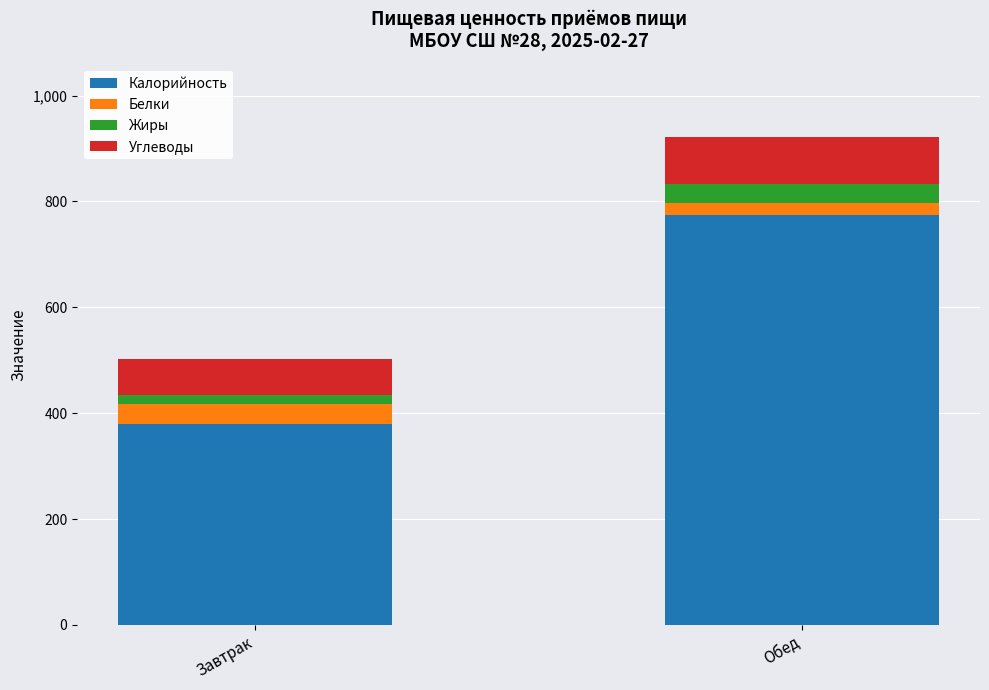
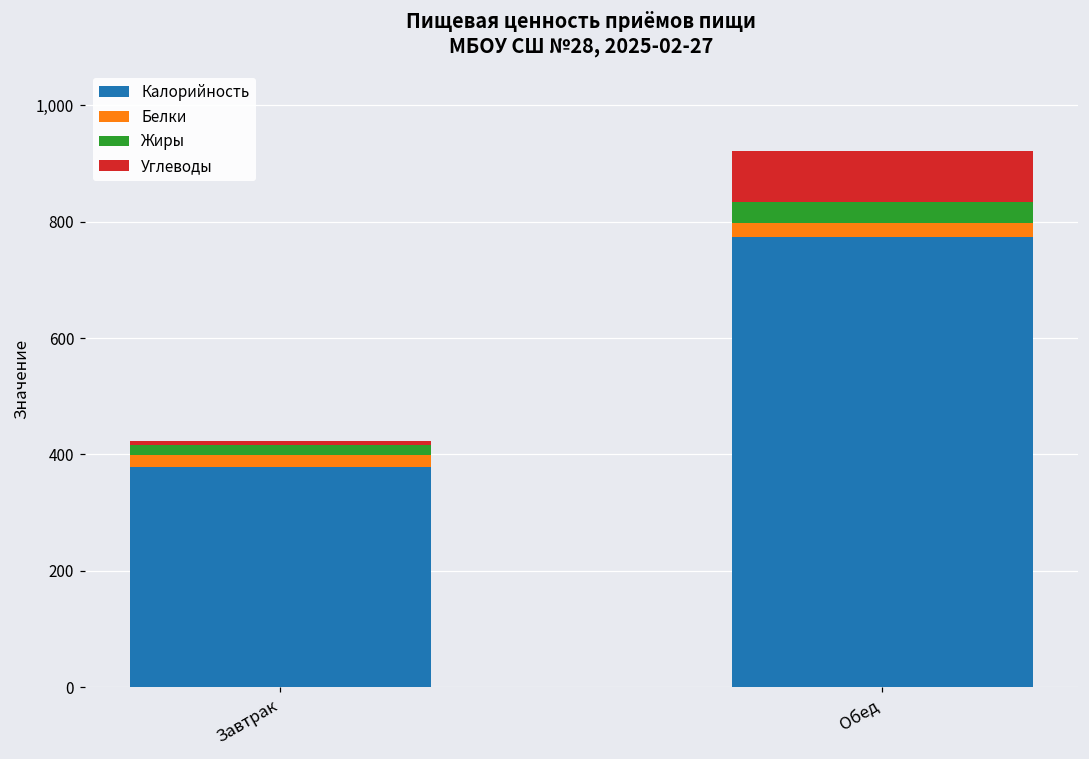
Белки, Завтрак: 40 -> 20
Углеводы, Завтрак: 70 -> 10
